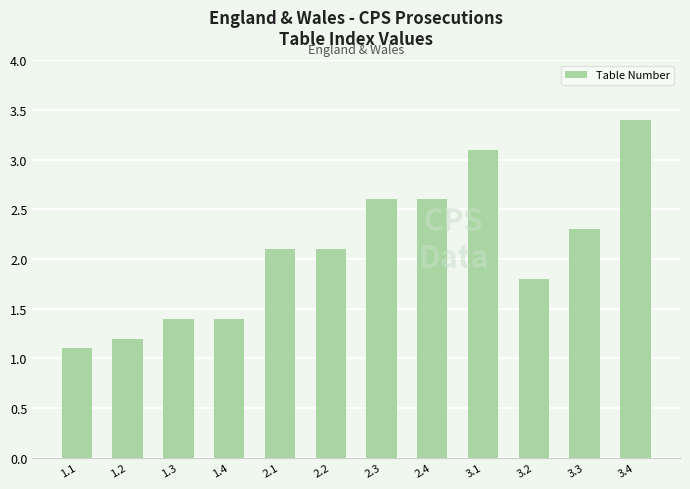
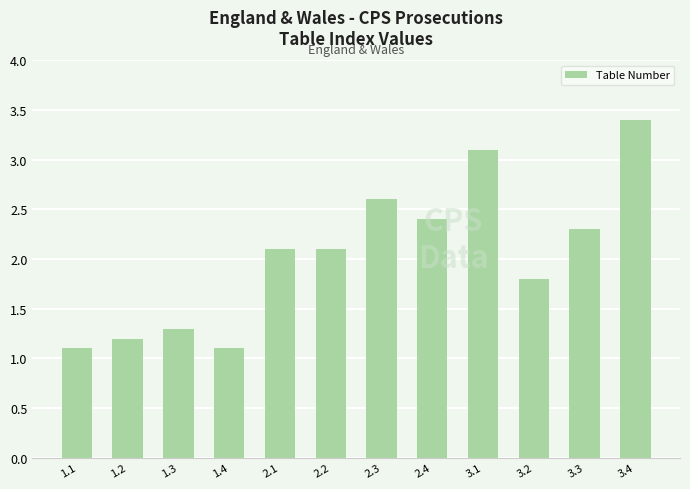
1.3: 1.4 -> 1.3
1.4: 1.4 -> 1.1
2.4: 2.6 -> 2.4
